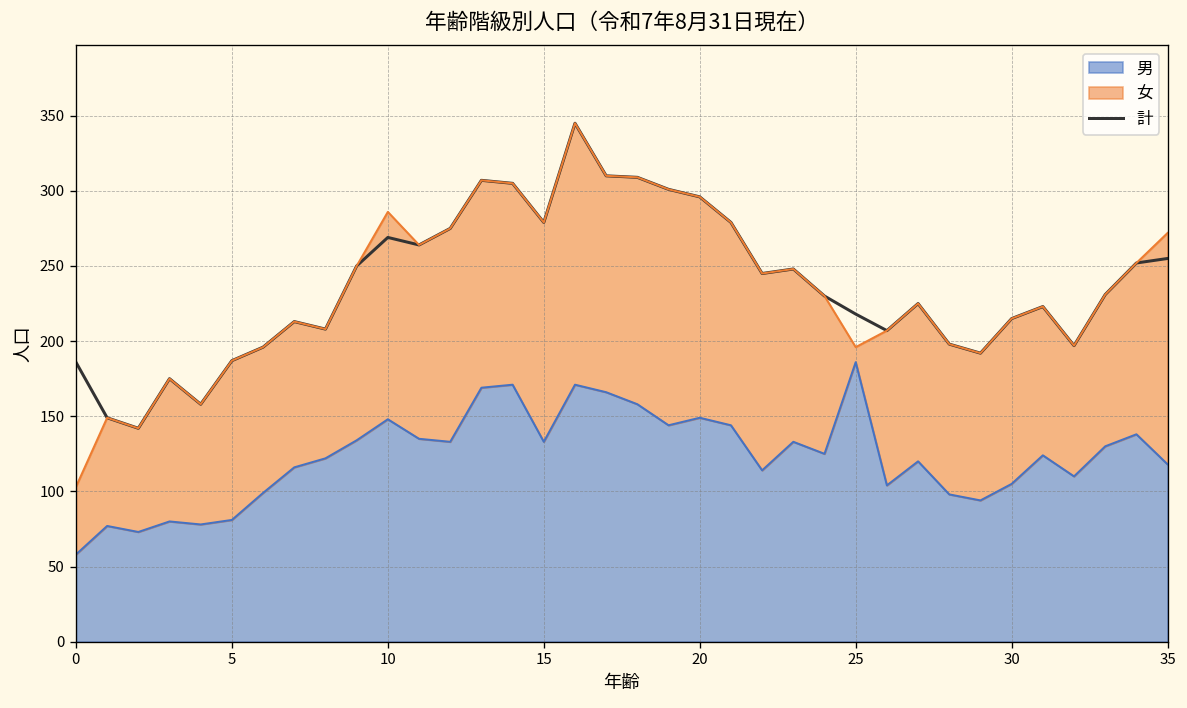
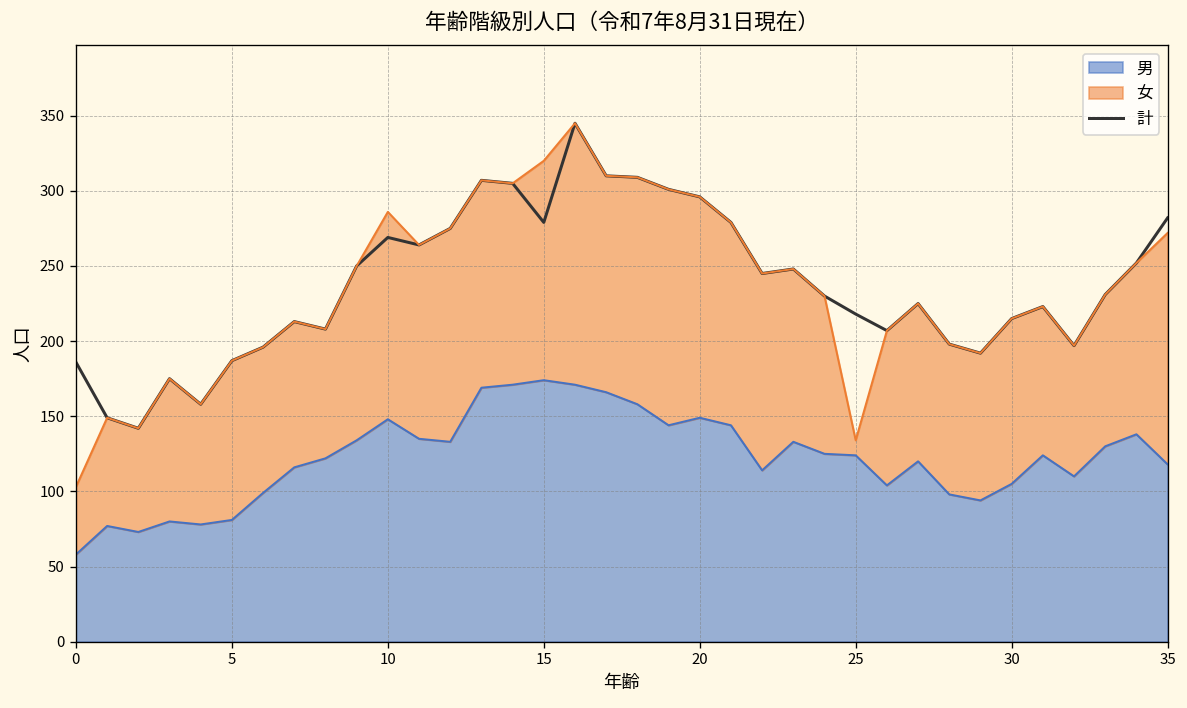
男, 15: 133 -> 174
男, 25: 186 -> 124
計, 35: 255 -> 282
